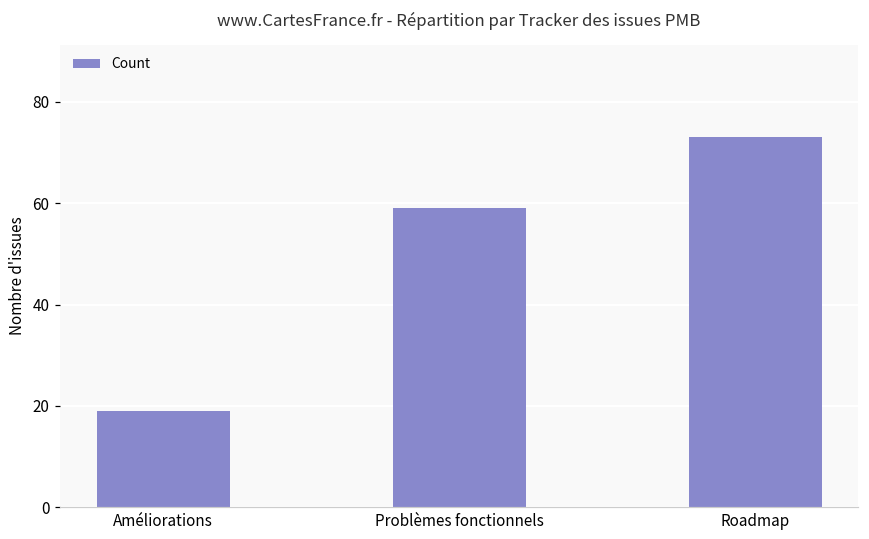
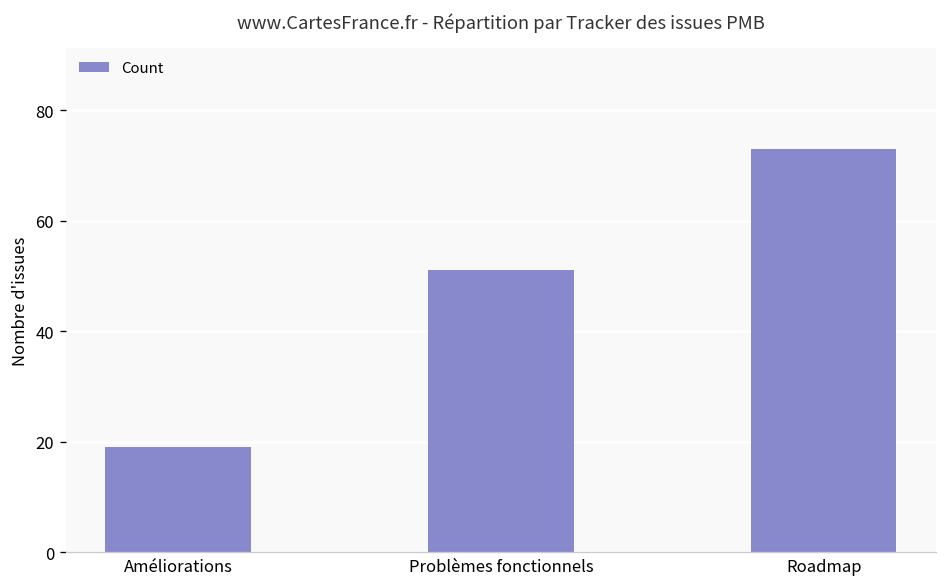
Problèmes fonctionnels: 59 -> 51
